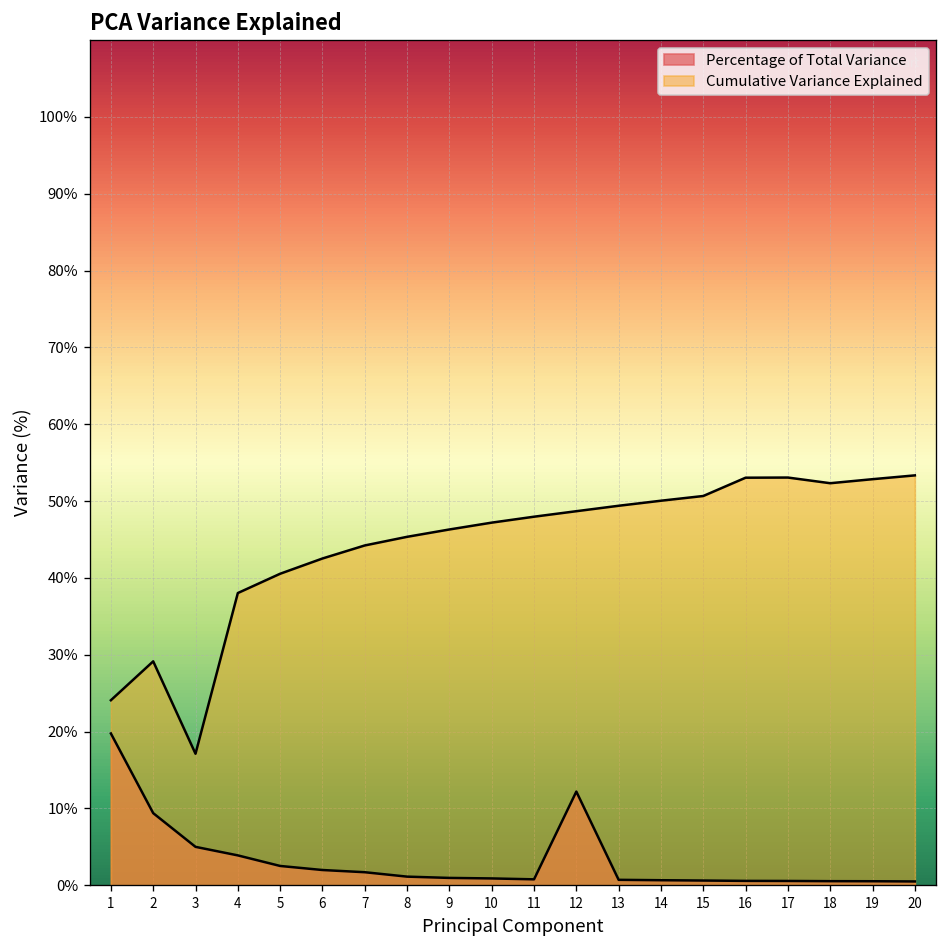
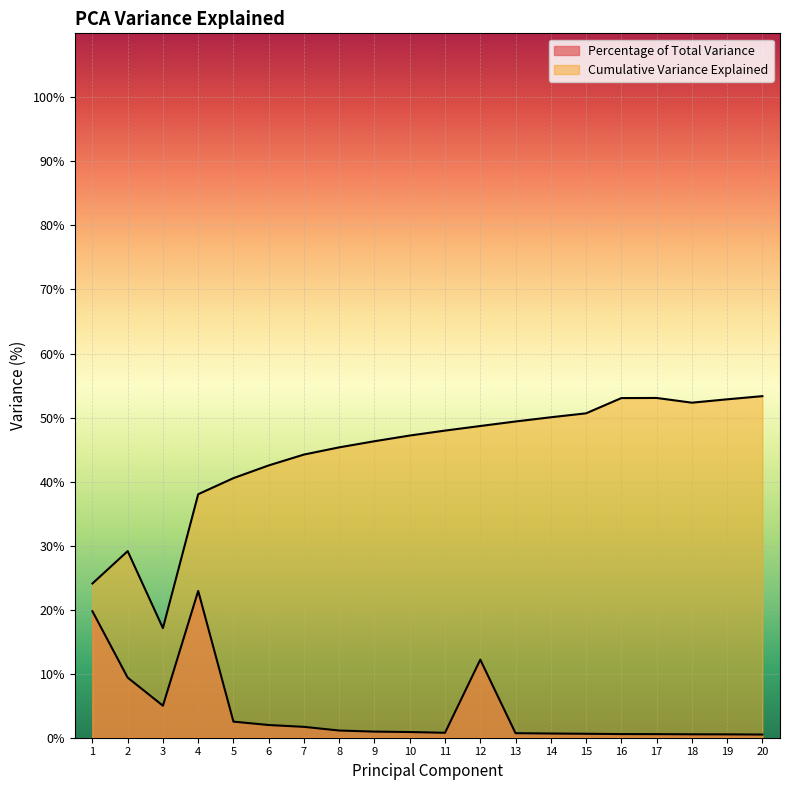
Percentage of Total Variance, 4: 4% -> 23%
